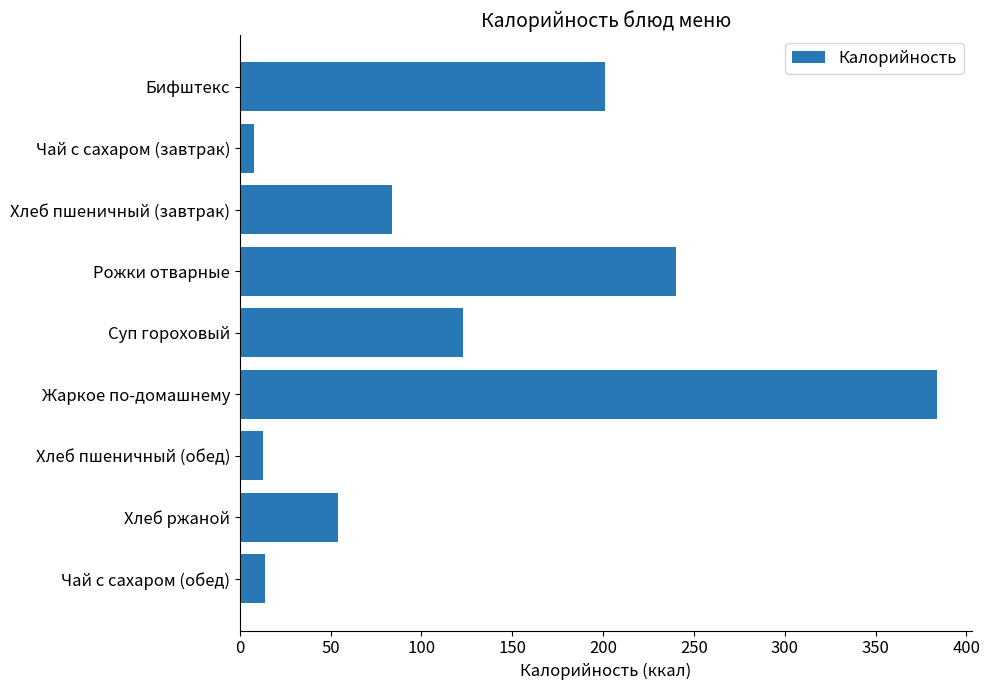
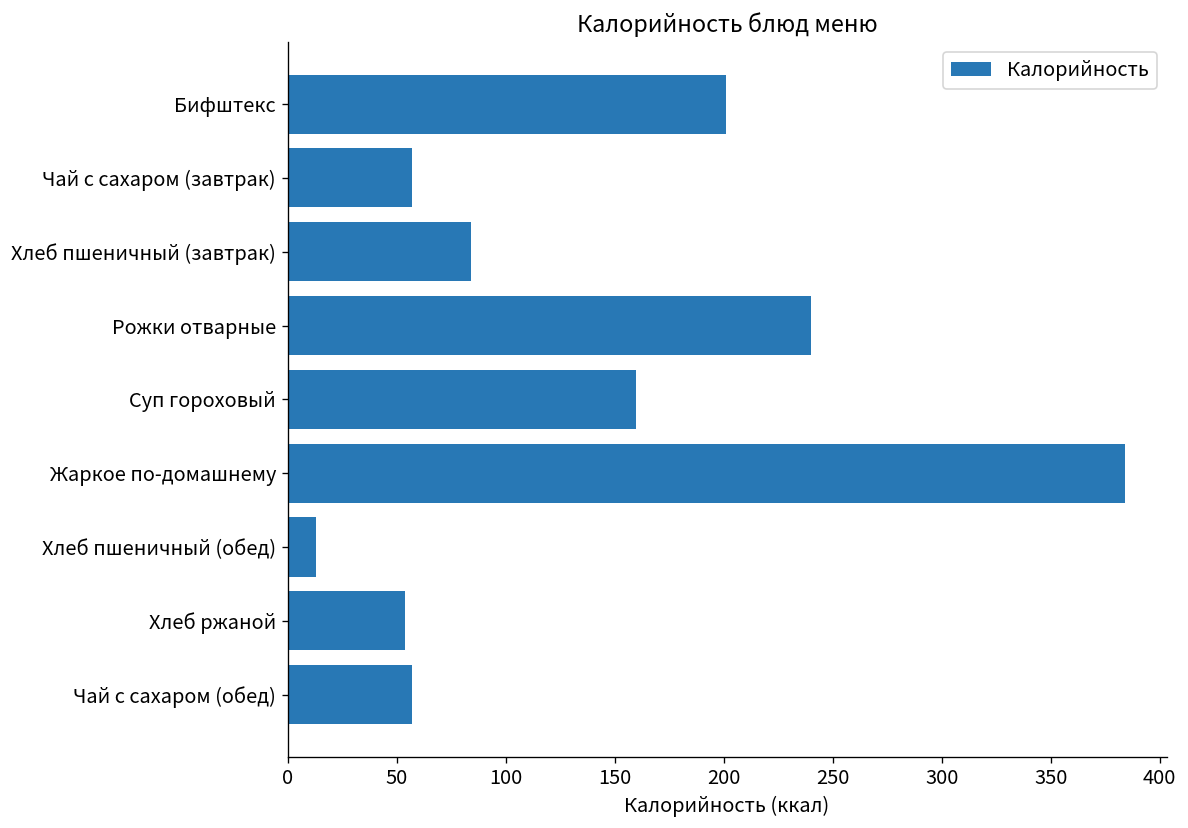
Чай с сахаром (завтрак): 8 -> 57
Суп гороховый: 123 -> 160
Чай с сахаром (обед): 14 -> 57
